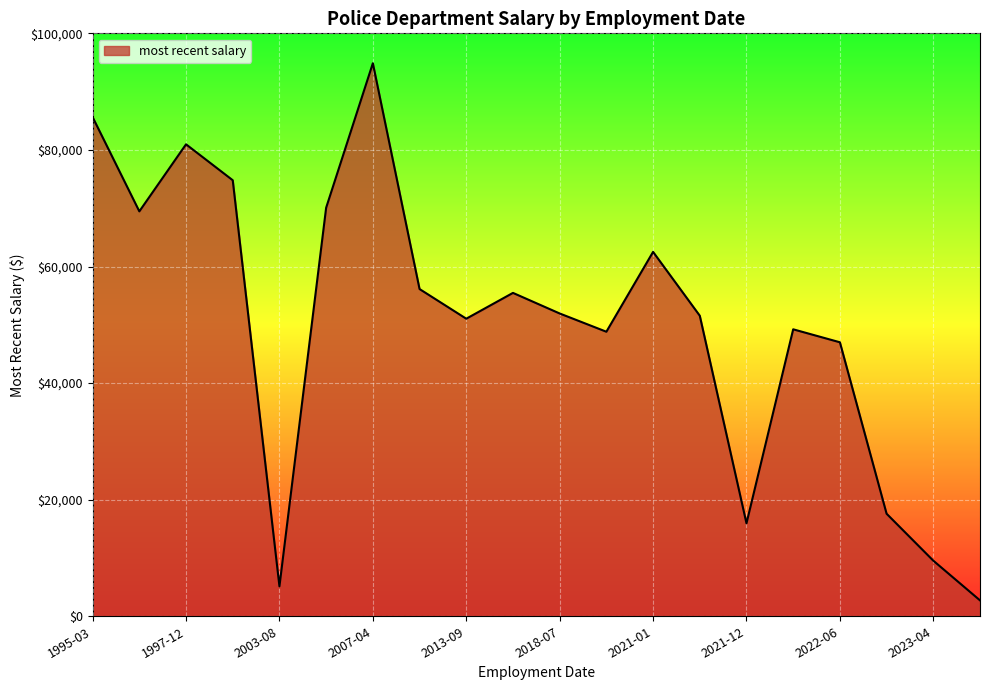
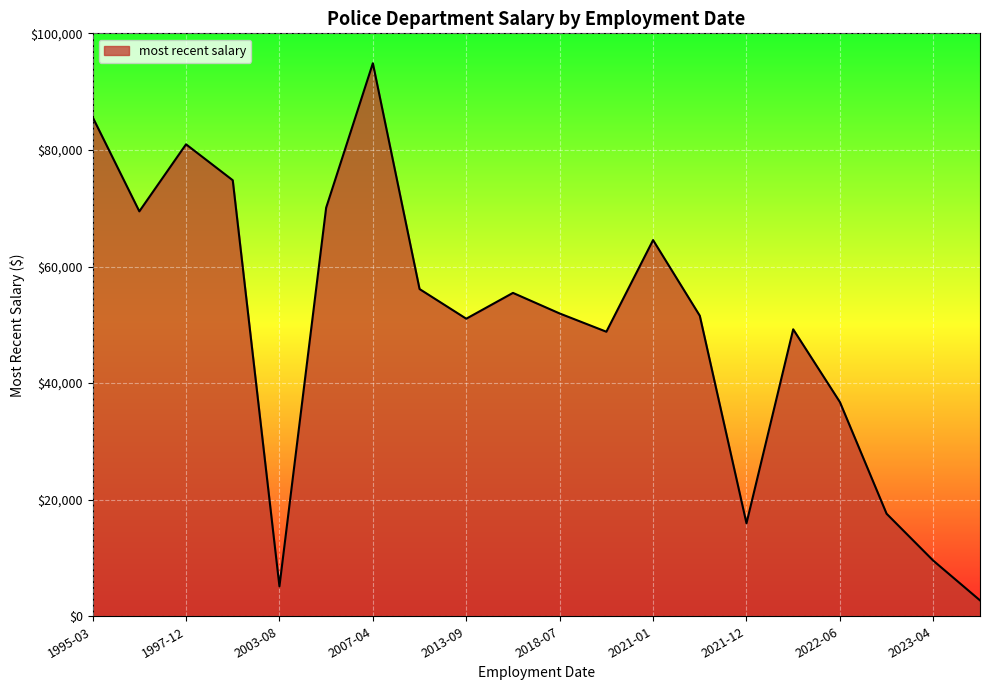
2021-01: $63,000 -> $65,000
2022-06: $47,000 -> $37,000
